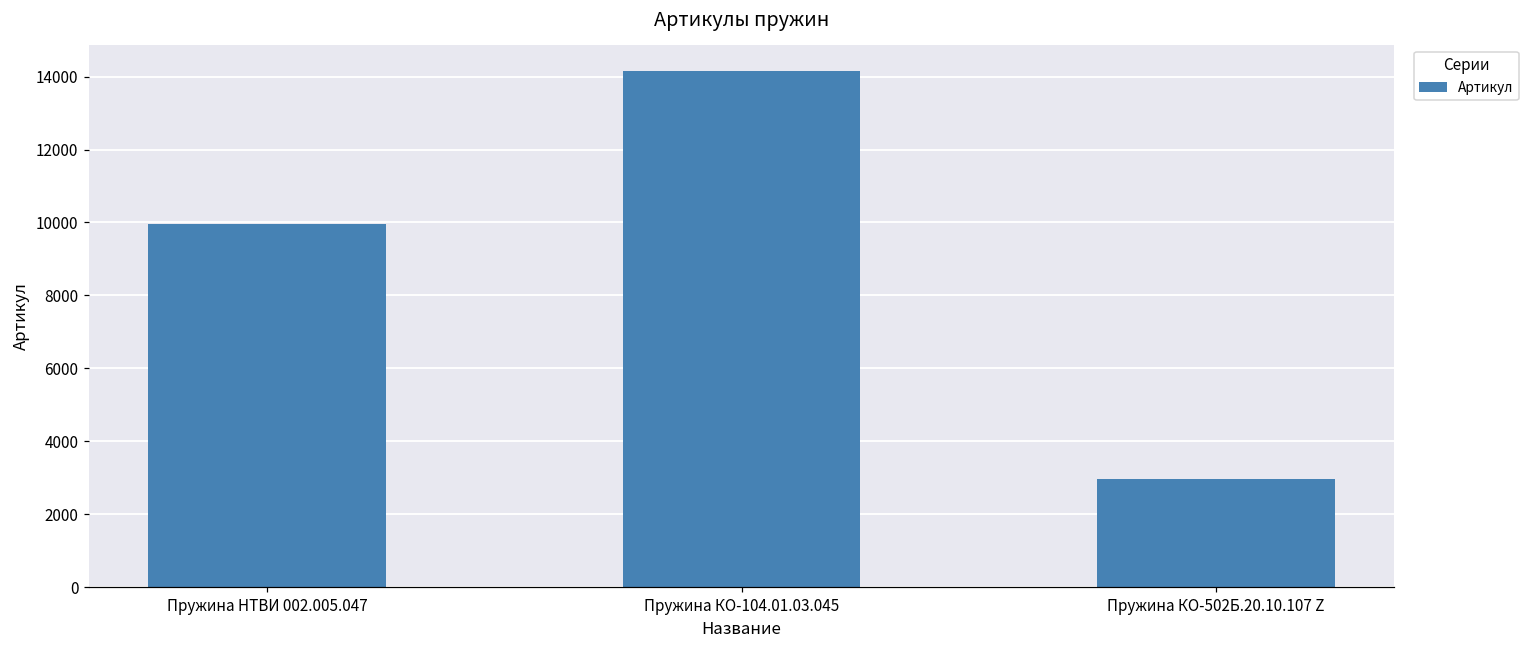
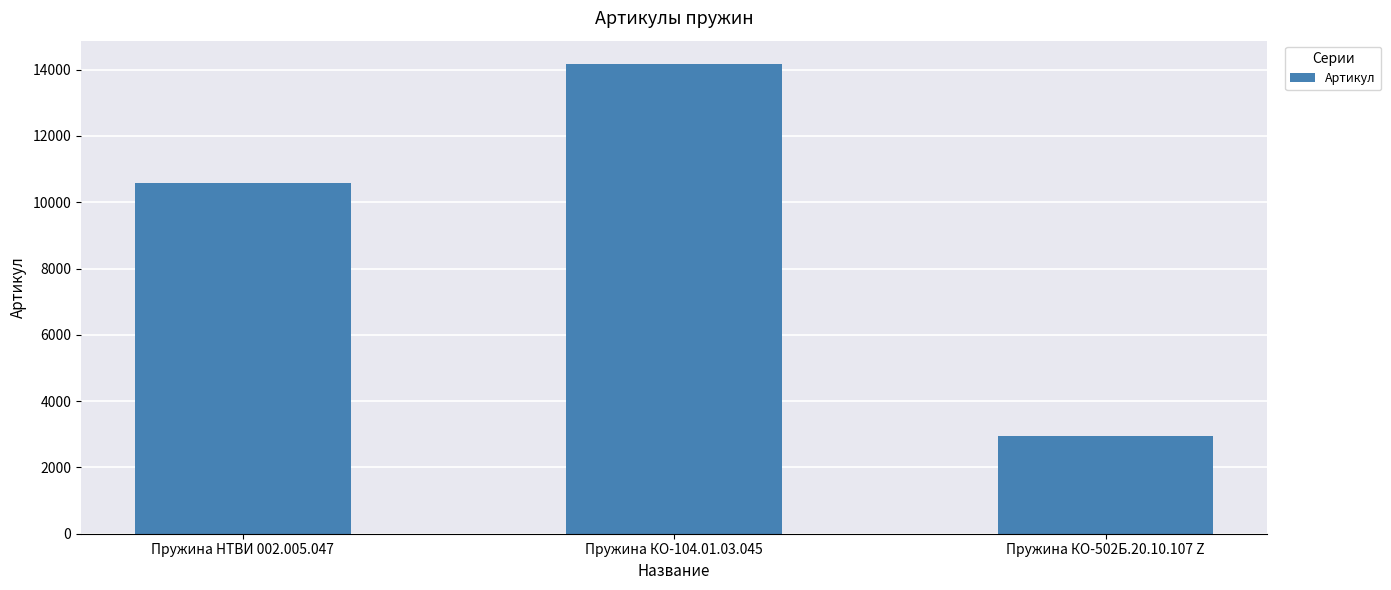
Пружина НТВИ 002.005.047: 10000 -> 10600
